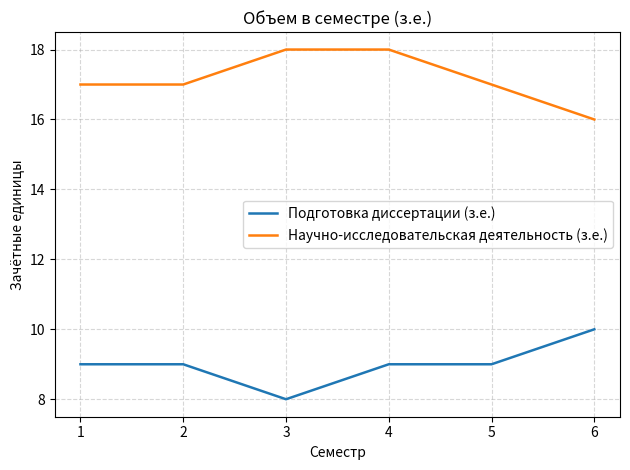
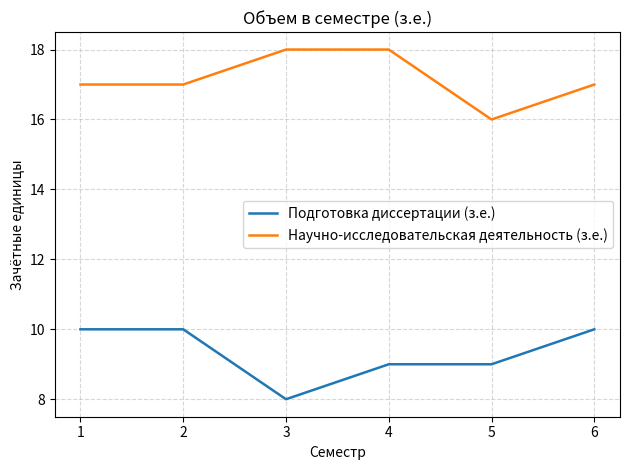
Подготовка диссертации (з.е.), 1: 9 -> 10
Подготовка диссертации (з.е.), 2: 9 -> 10
Научно-исследовательская деятельность (з.е.), 5: 17 -> 16
Научно-исследовательская деятельность (з.е.), 6: 16 -> 17
